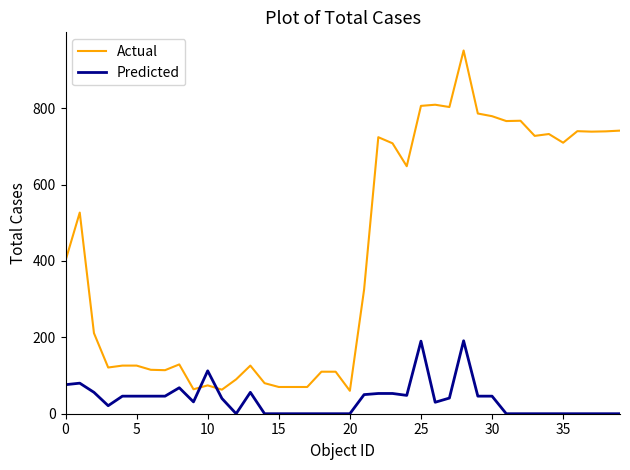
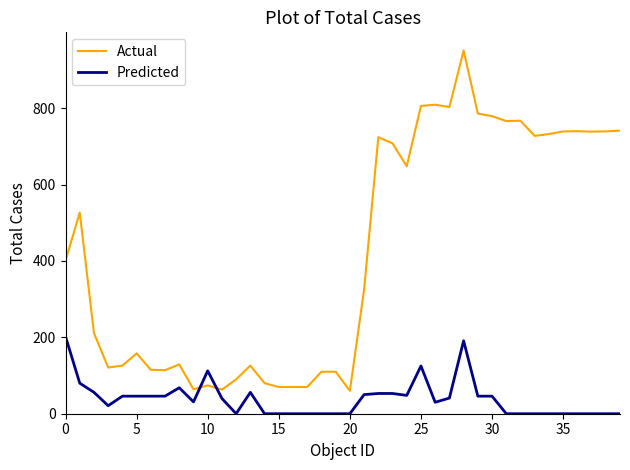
Predicted, 0: 80 -> 200
Actual, 5: 130 -> 160
Predicted, 25: 190 -> 130
Actual, 35: 710 -> 740
